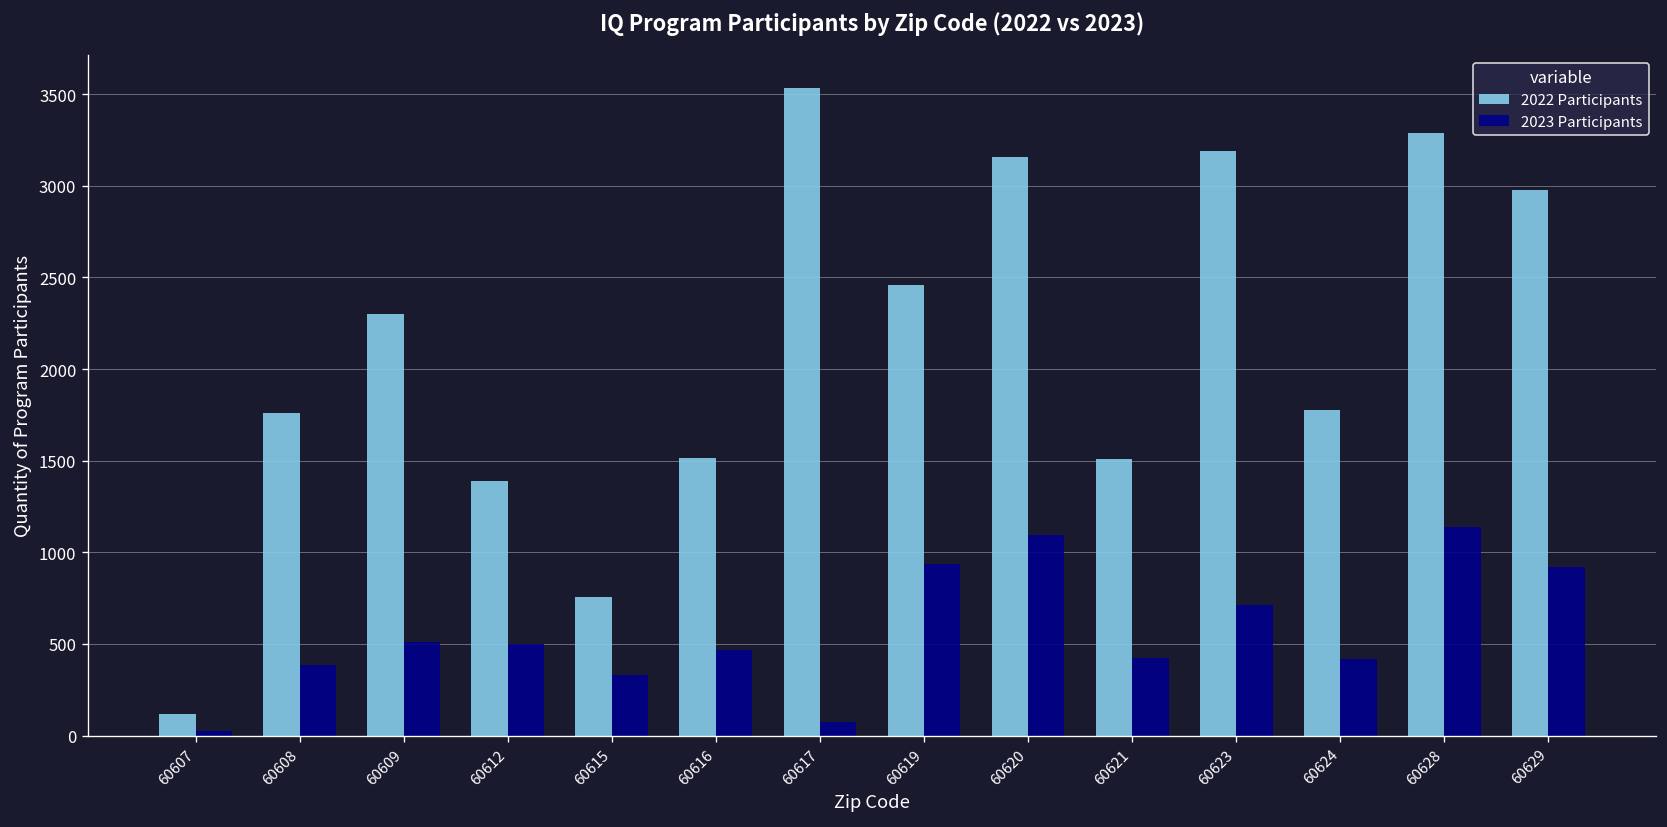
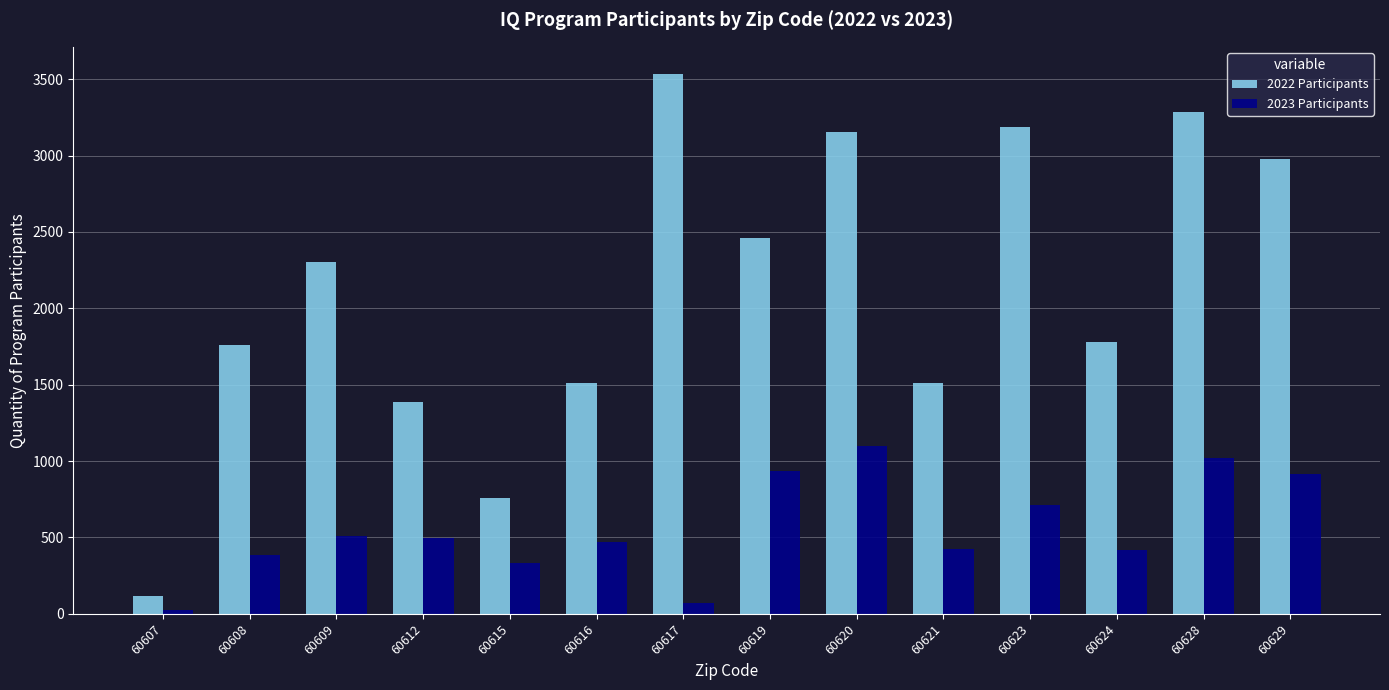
2023 Participants, 60628: 1140 -> 1020
